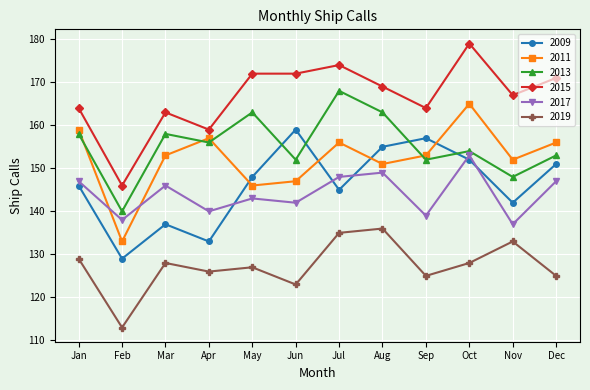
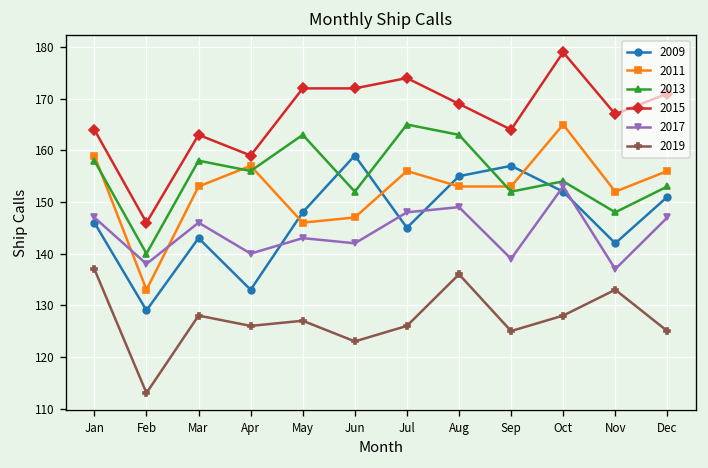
2019, Jan: 129 -> 137
2009, Mar: 137 -> 143
2013, Jul: 168 -> 165
2019, Jul: 135 -> 126
2011, Aug: 151 -> 153
